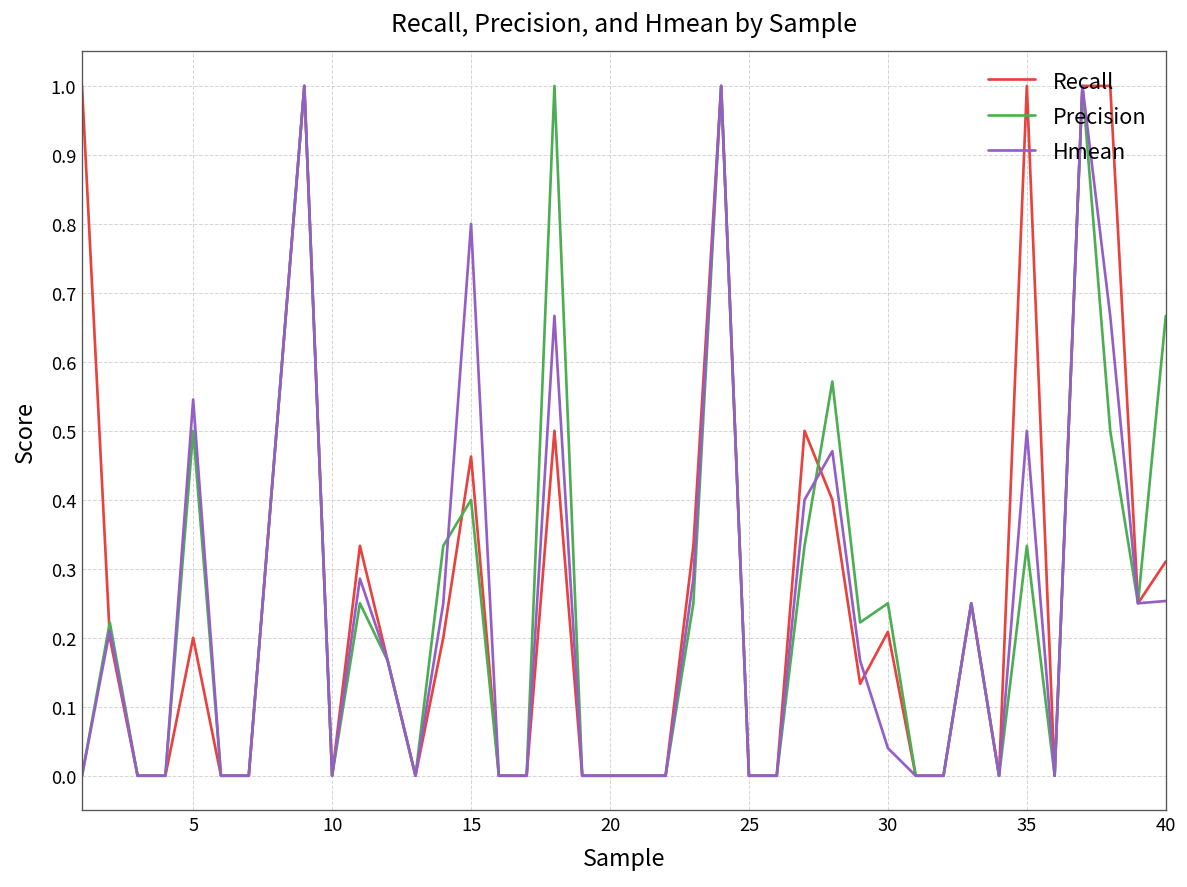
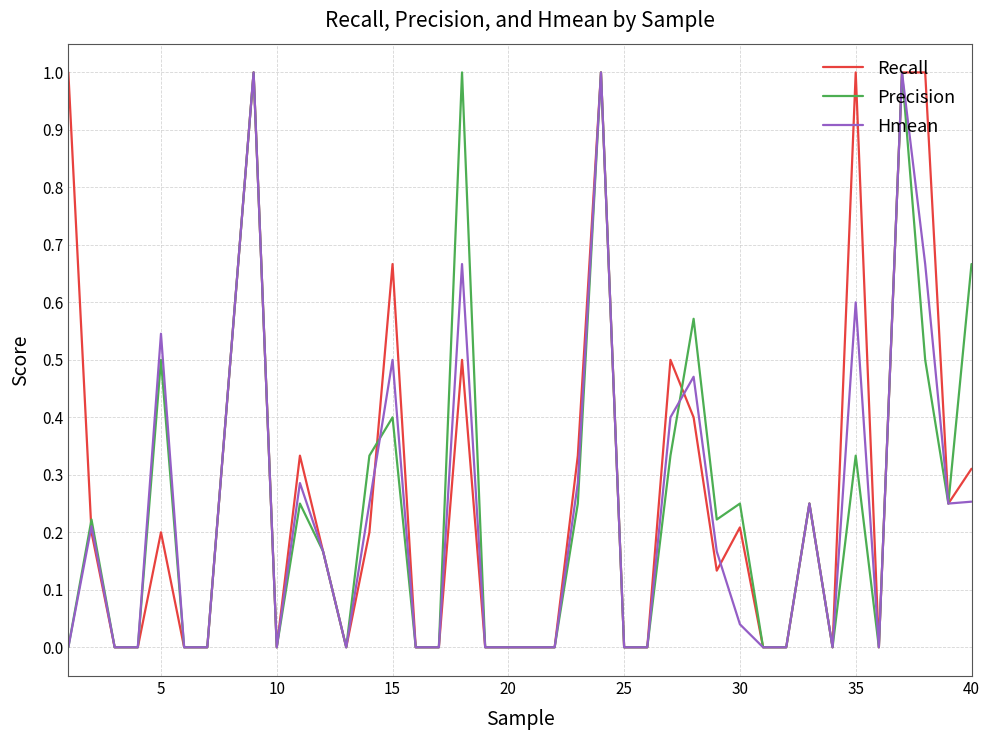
Recall, 15: 0.46 -> 0.67
Hmean, 15: 0.8 -> 0.5
Hmean, 35: 0.5 -> 0.6
